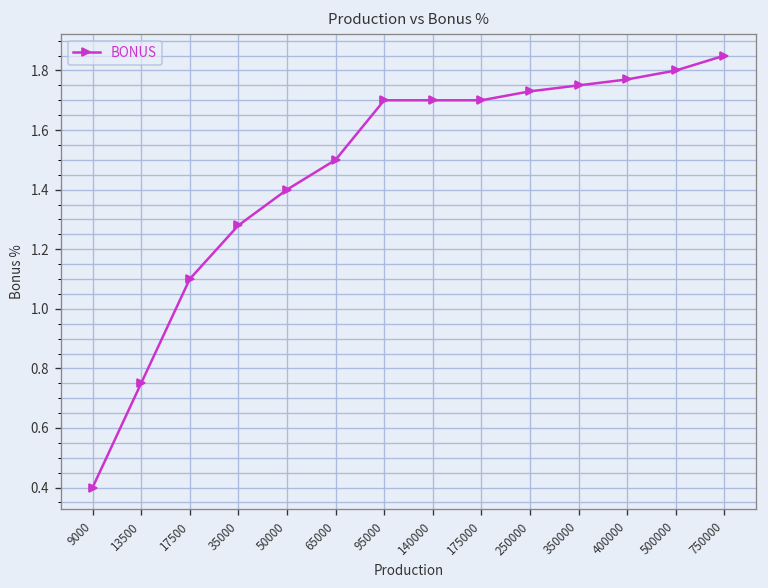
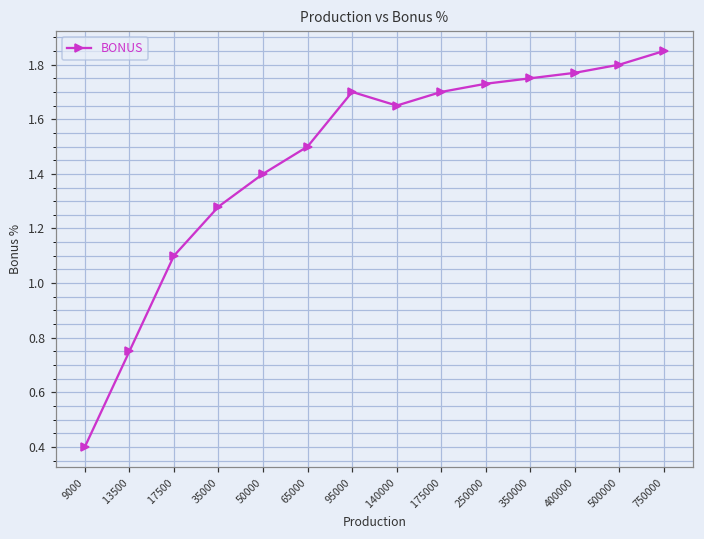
140000: 1.70 -> 1.65
